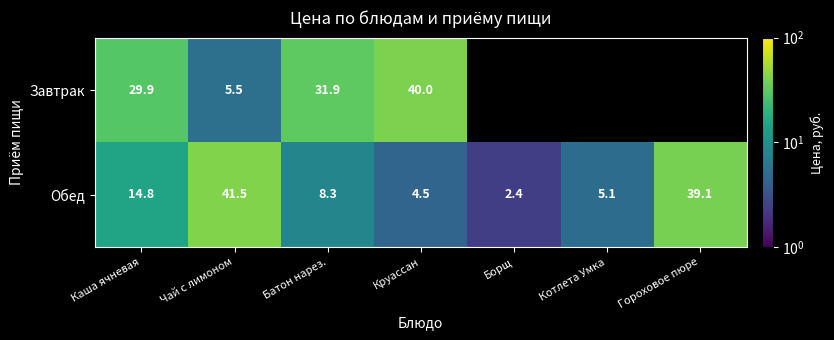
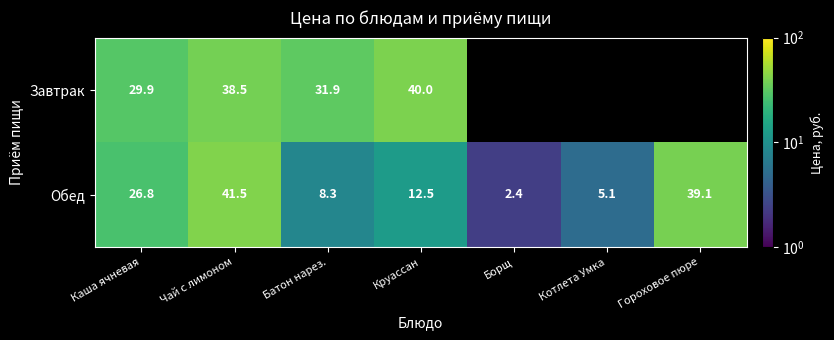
Завтрак, Чай с лимоном: 5.5 -> 38.5
Обед, Каша ячневая: 14.8 -> 26.8
Обед, Круассан: 4.5 -> 12.5
